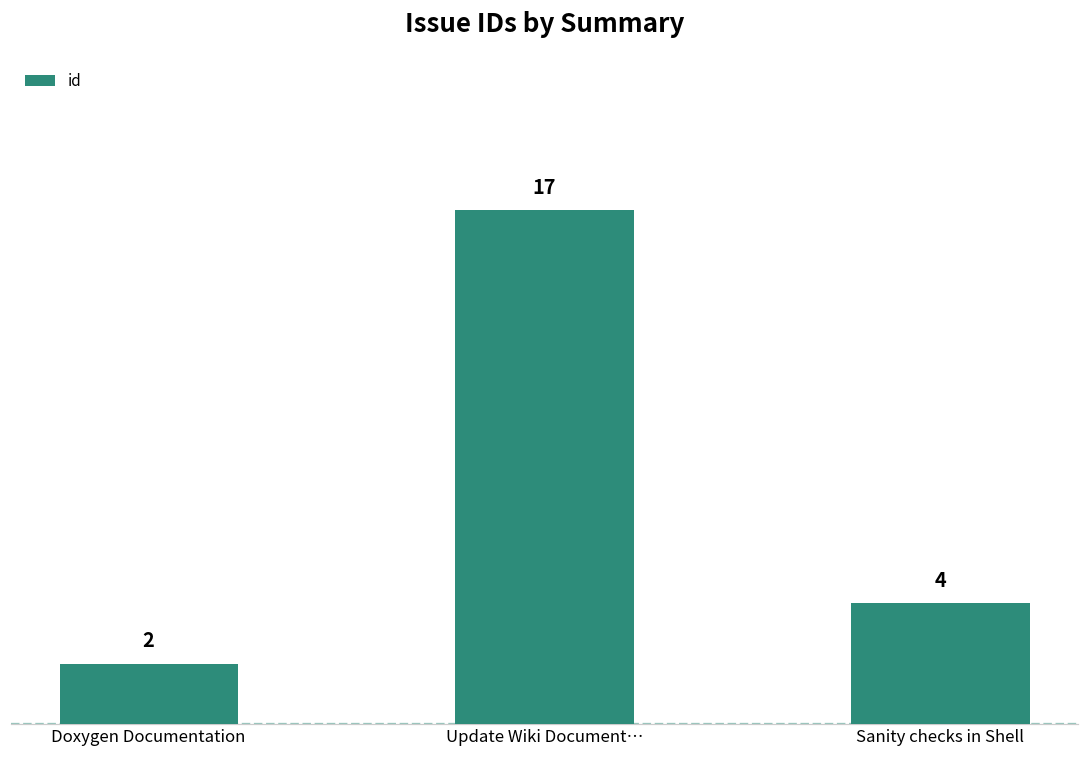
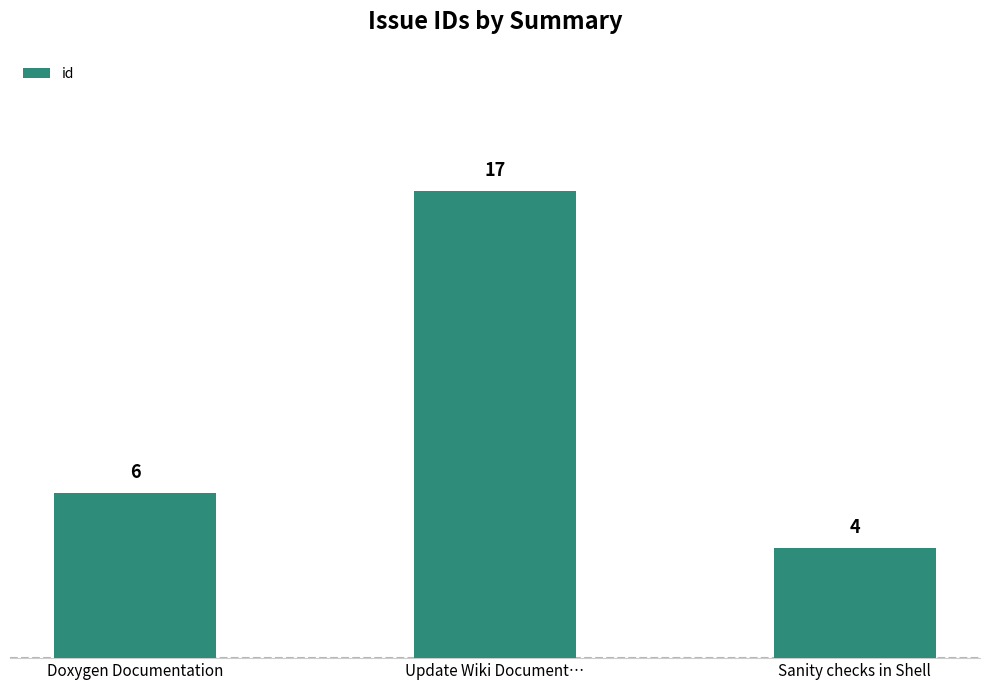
Doxygen Documentation: 2 -> 6
